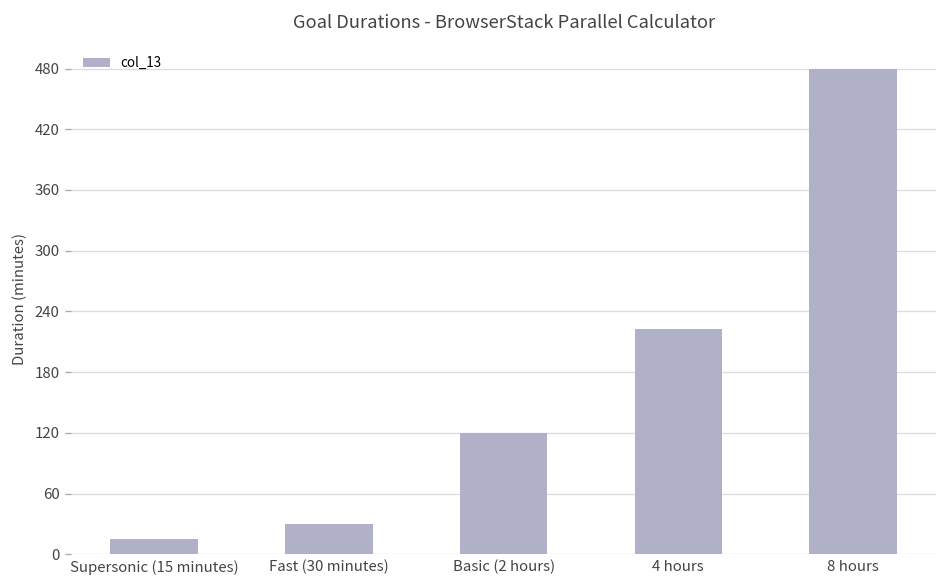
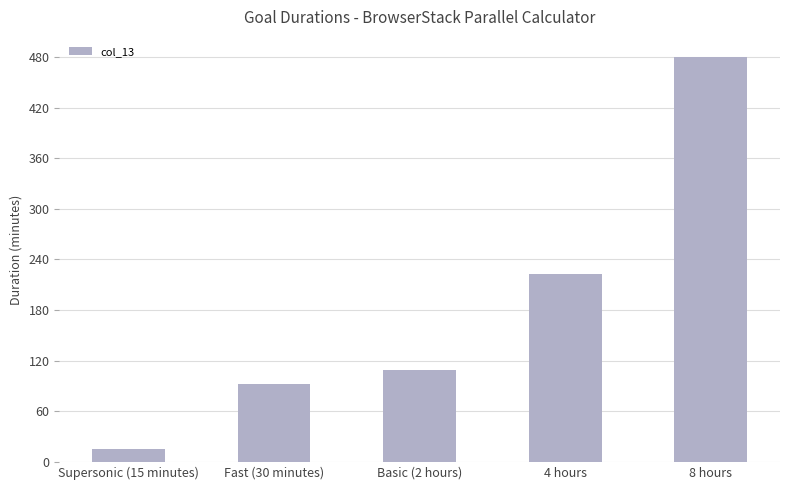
Fast (30 minutes): 30 -> 90
Basic (2 hours): 120 -> 110
